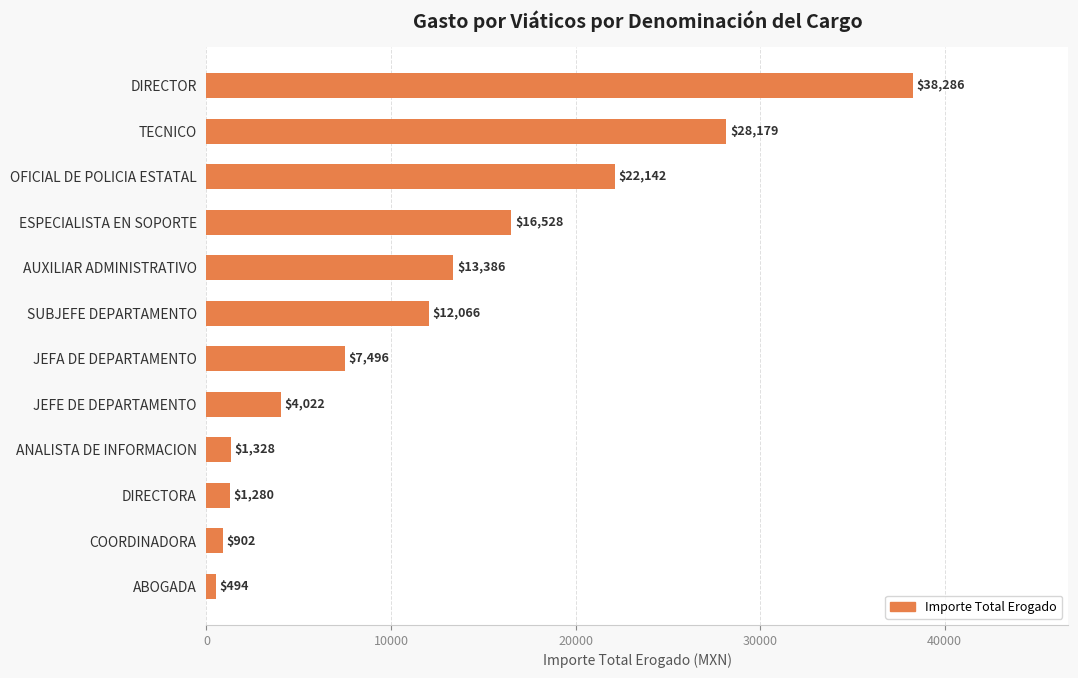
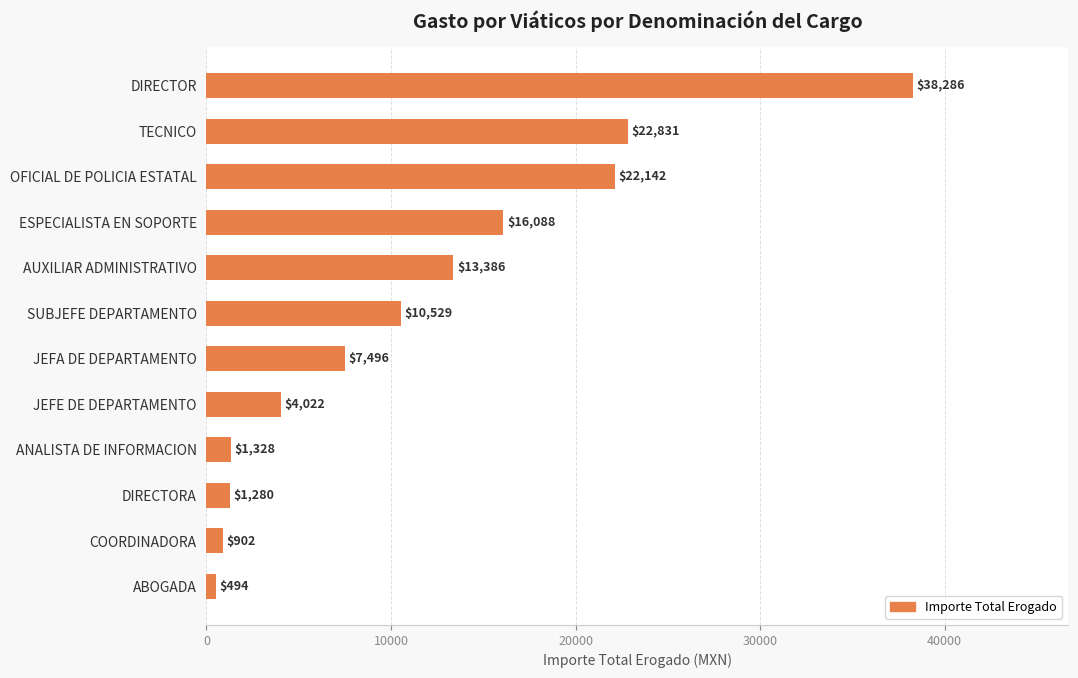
TECNICO: $28,179 -> $22,831
ESPECIALISTA EN SOPORTE: $16,528 -> $16,088
SUBJEFE DEPARTAMENTO: $12,066 -> $10,529
